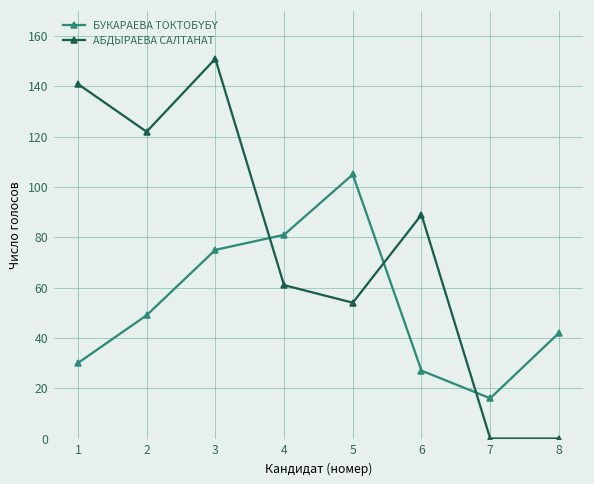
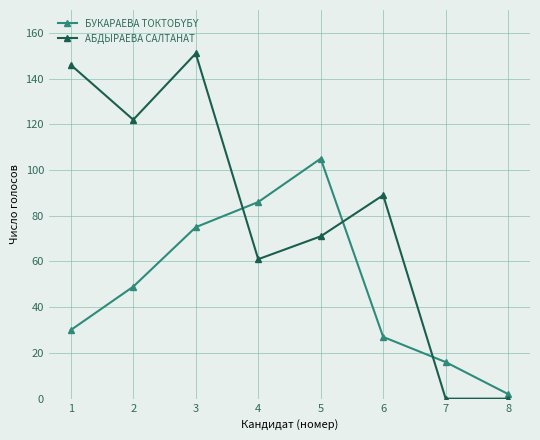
АБДЫРАЕВА САЛТАНАТ, 1: 141 -> 146
БУКАРАЕВА ТОКТОБҮБҮ, 4: 81 -> 86
АБДЫРАЕВА САЛТАНАТ, 5: 54 -> 71
БУКАРАЕВА ТОКТОБҮБҮ, 8: 42 -> 2
